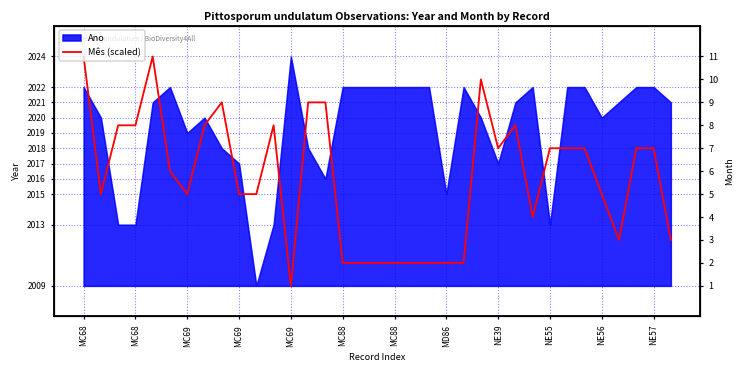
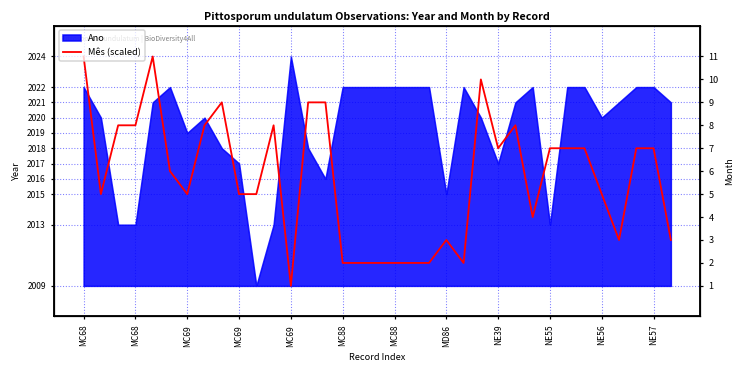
Mês (scaled), MD86: 2010.5 -> 2012.0
